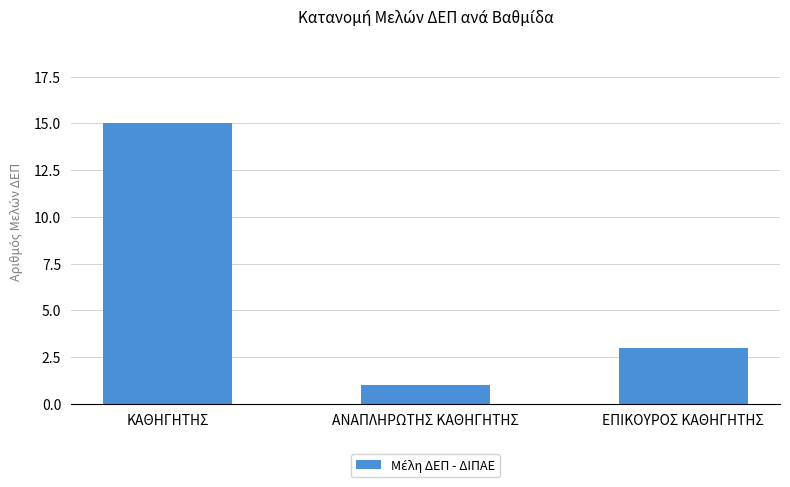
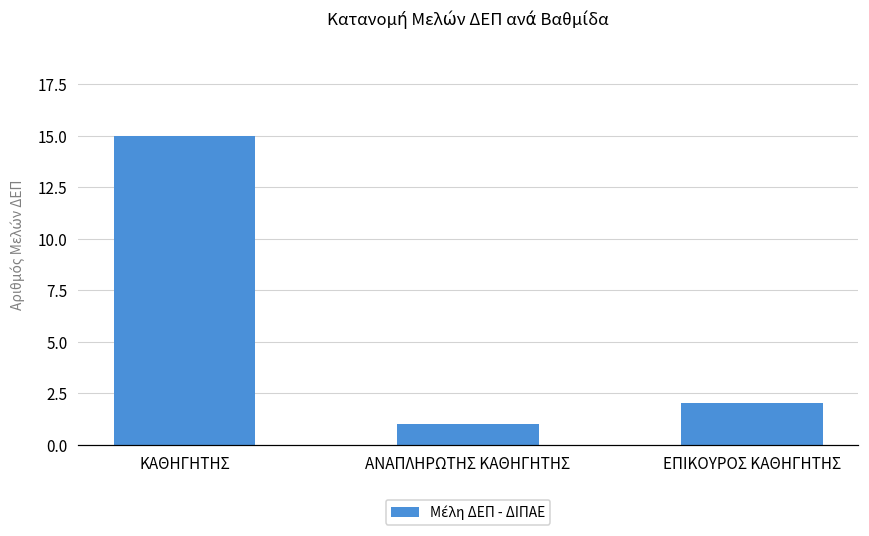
ΕΠΙΚΟΥΡΟΣ ΚΑΘΗΓΗΤΗΣ: 3 -> 2
